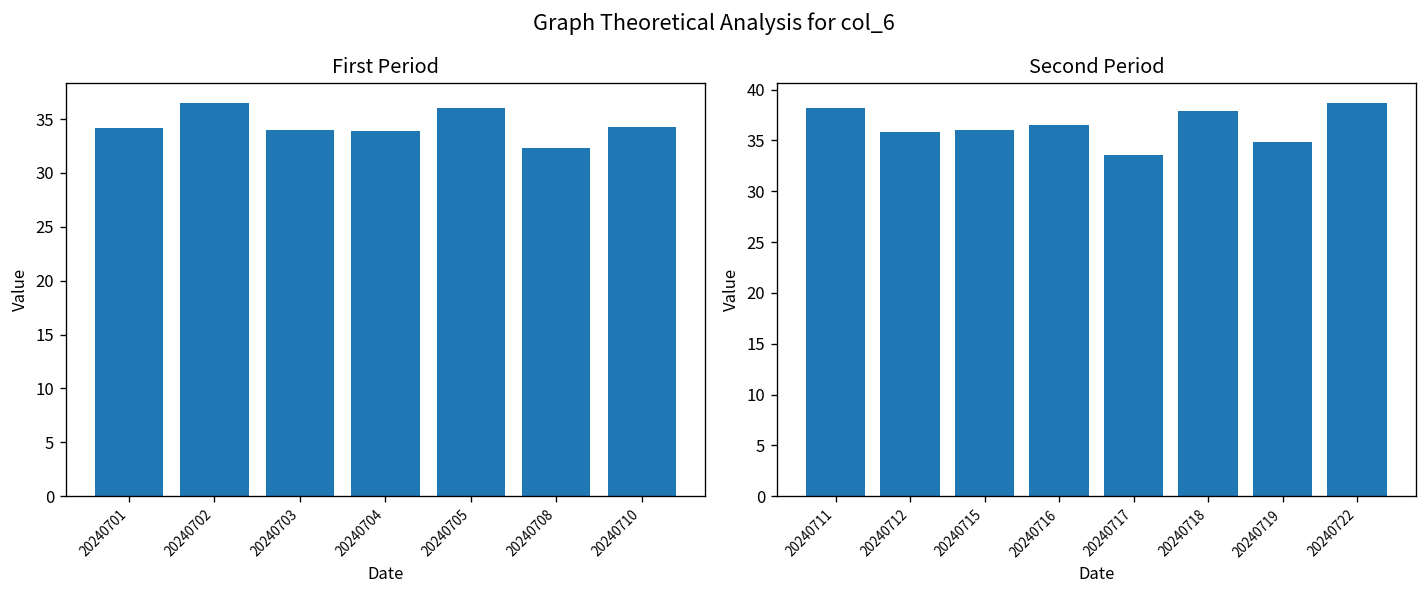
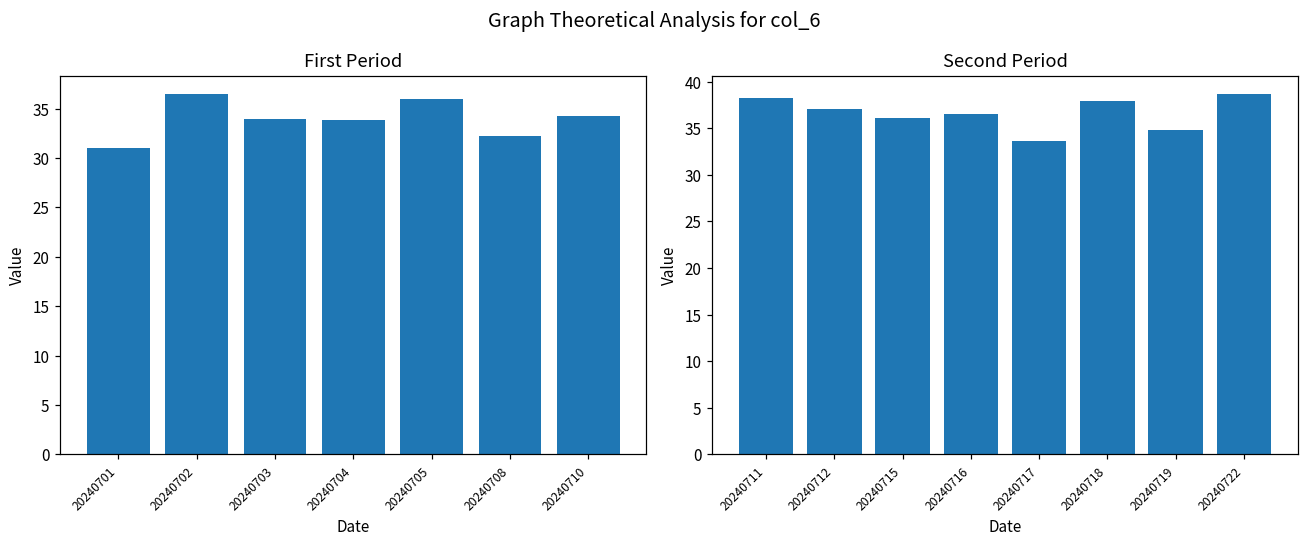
First Period, 20240701: 34 -> 31
Second Period, 20240712: 36 -> 37
